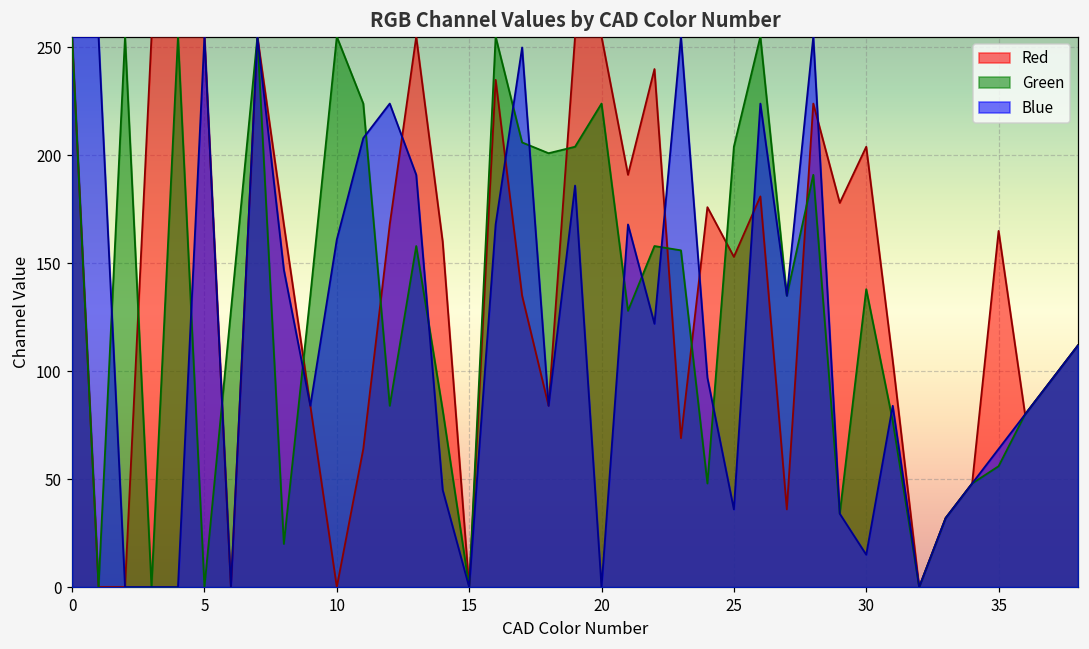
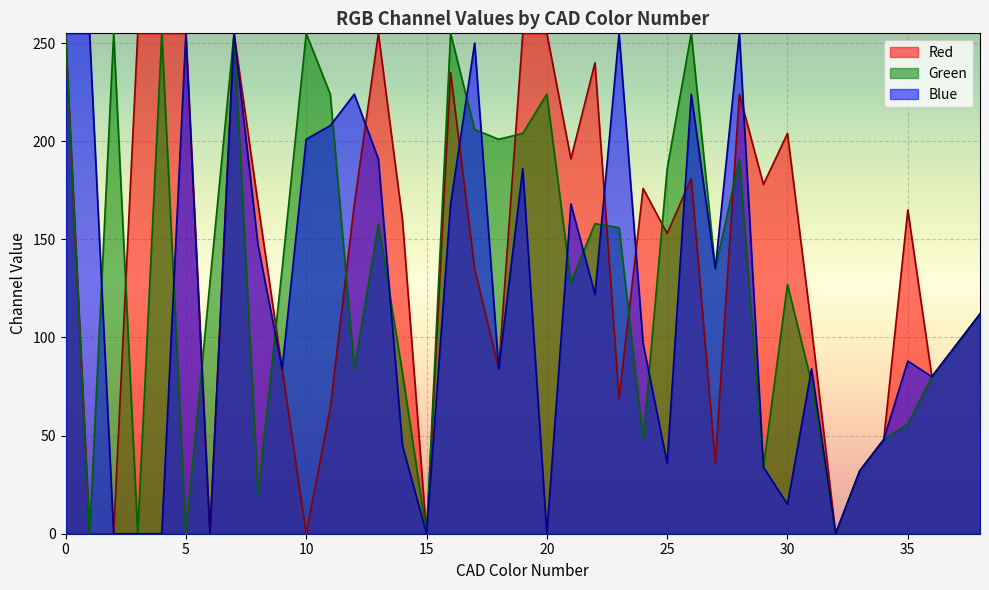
Blue, 10: 161 -> 201
Green, 25: 204 -> 186
Green, 30: 138 -> 127
Blue, 35: 64 -> 88
